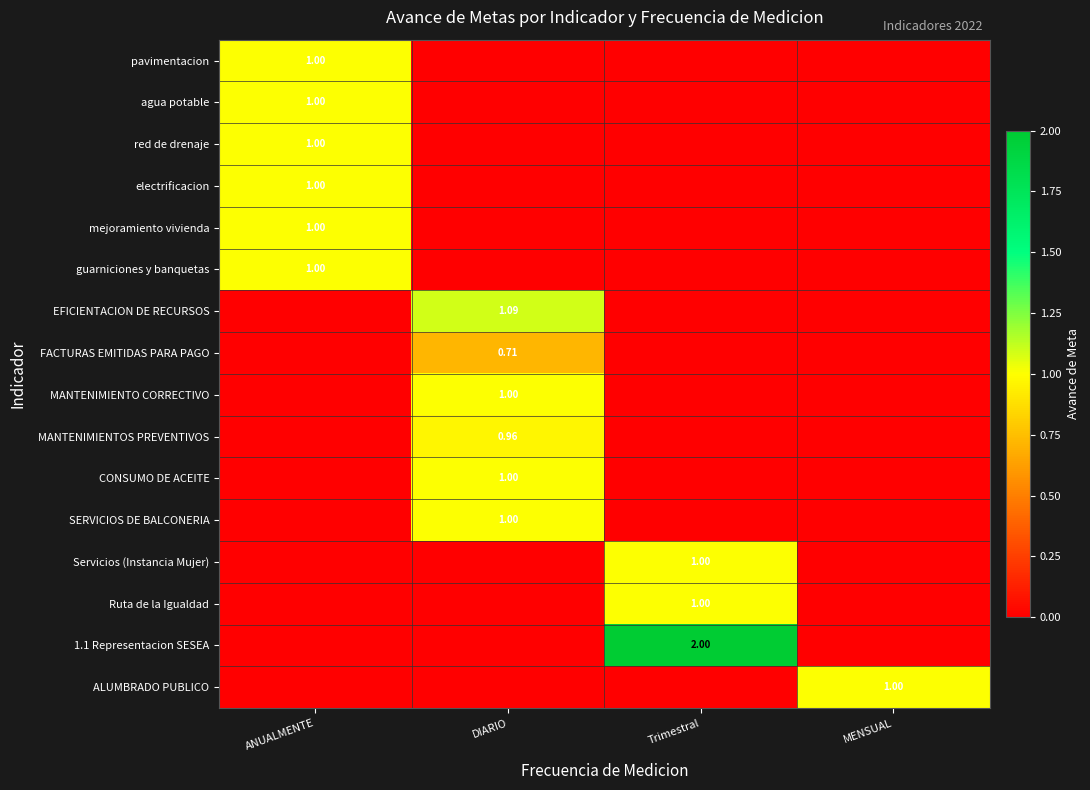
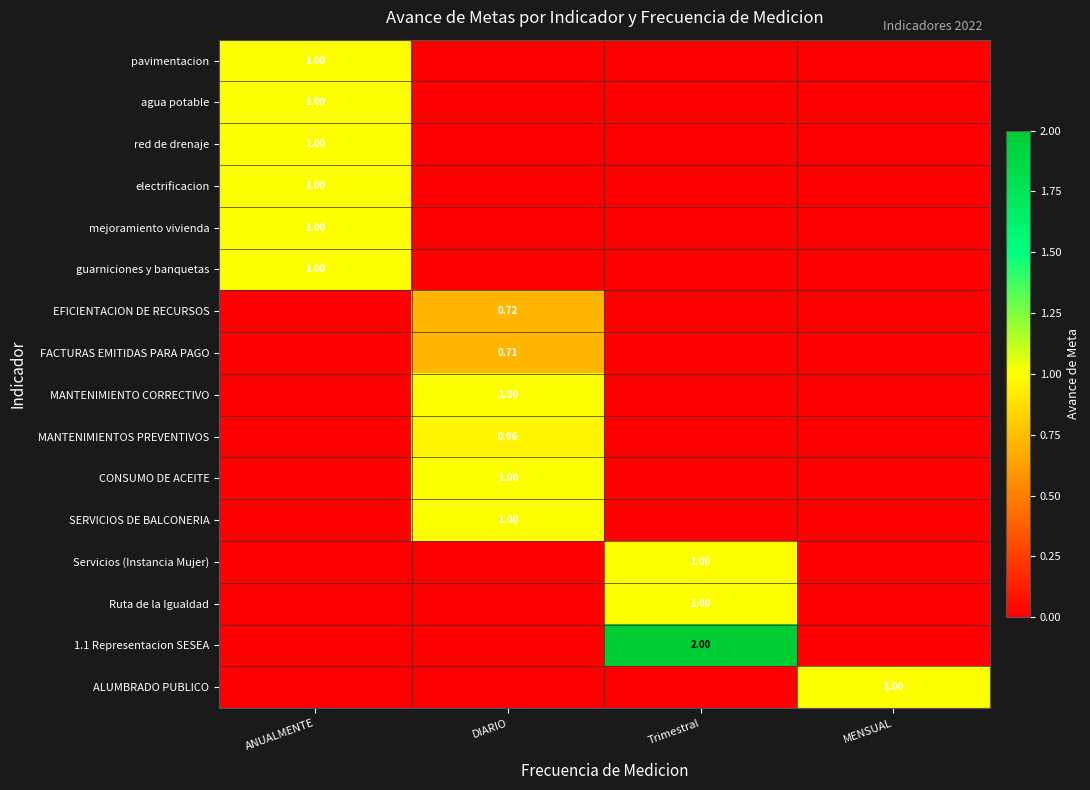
EFICIENTACION DE RECURSOS, DIARIO: 1.09 -> 0.72
